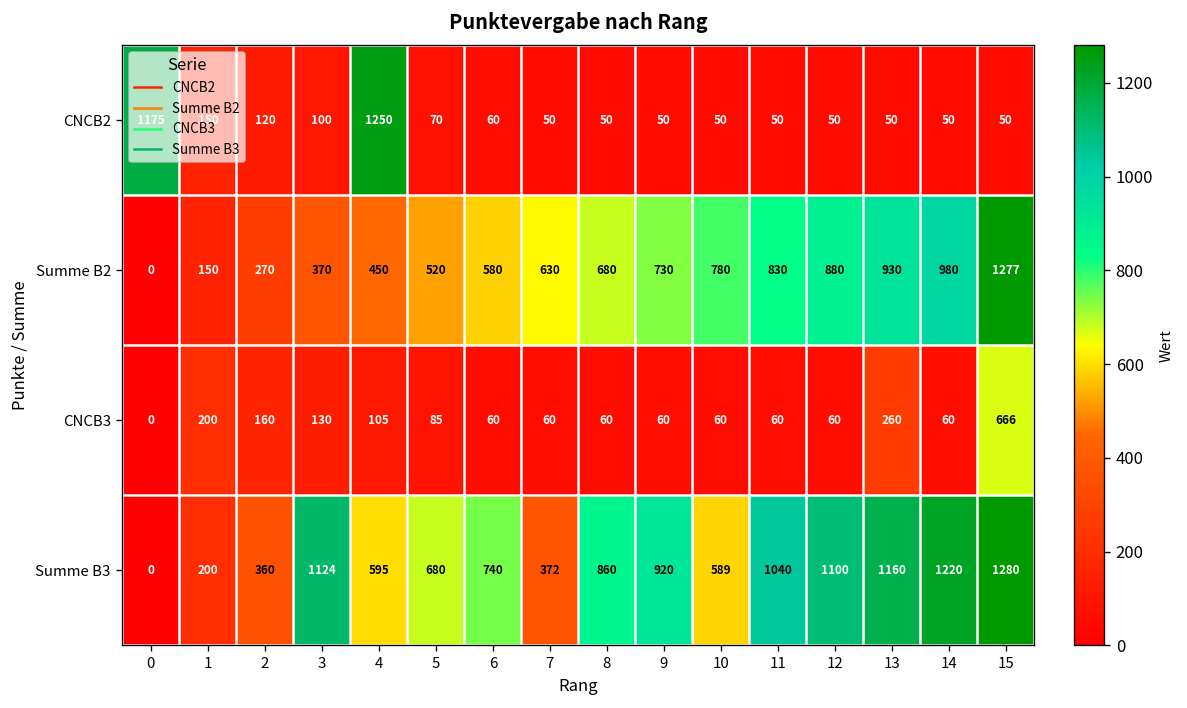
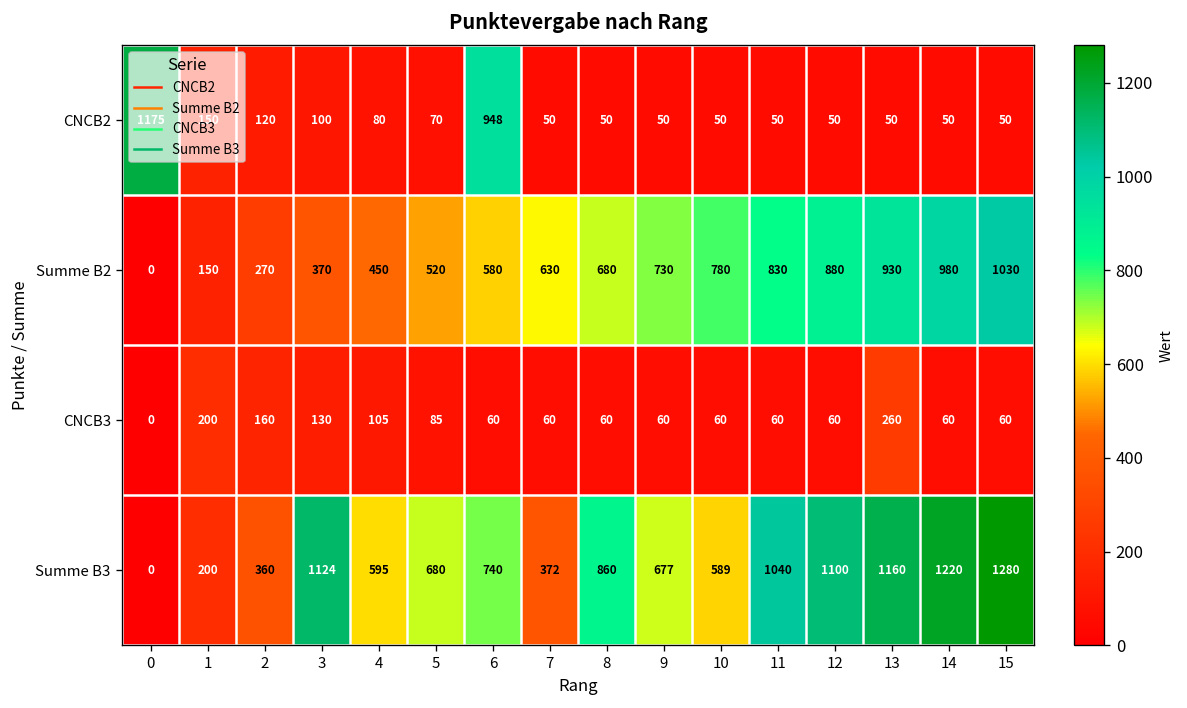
CNCB2, 4: 1250 -> 80
CNCB2, 6: 60 -> 948
Summe B2, 15: 1277 -> 1030
CNCB3, 15: 666 -> 60
Summe B3, 9: 920 -> 677
